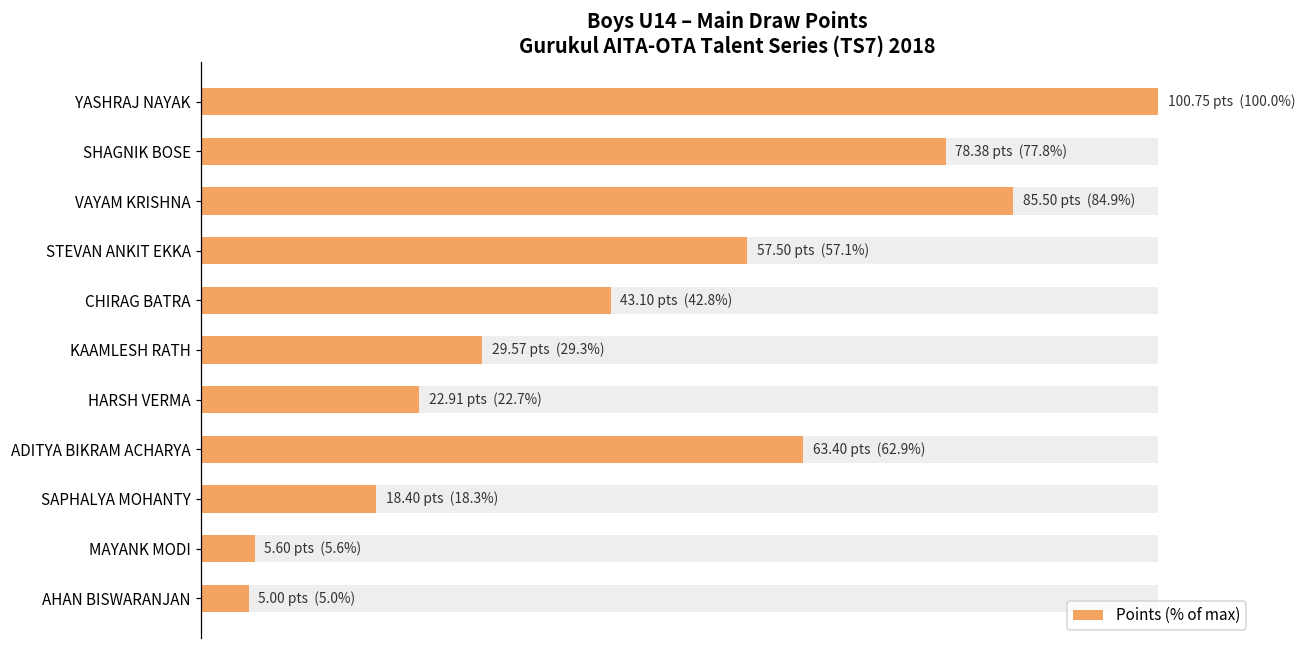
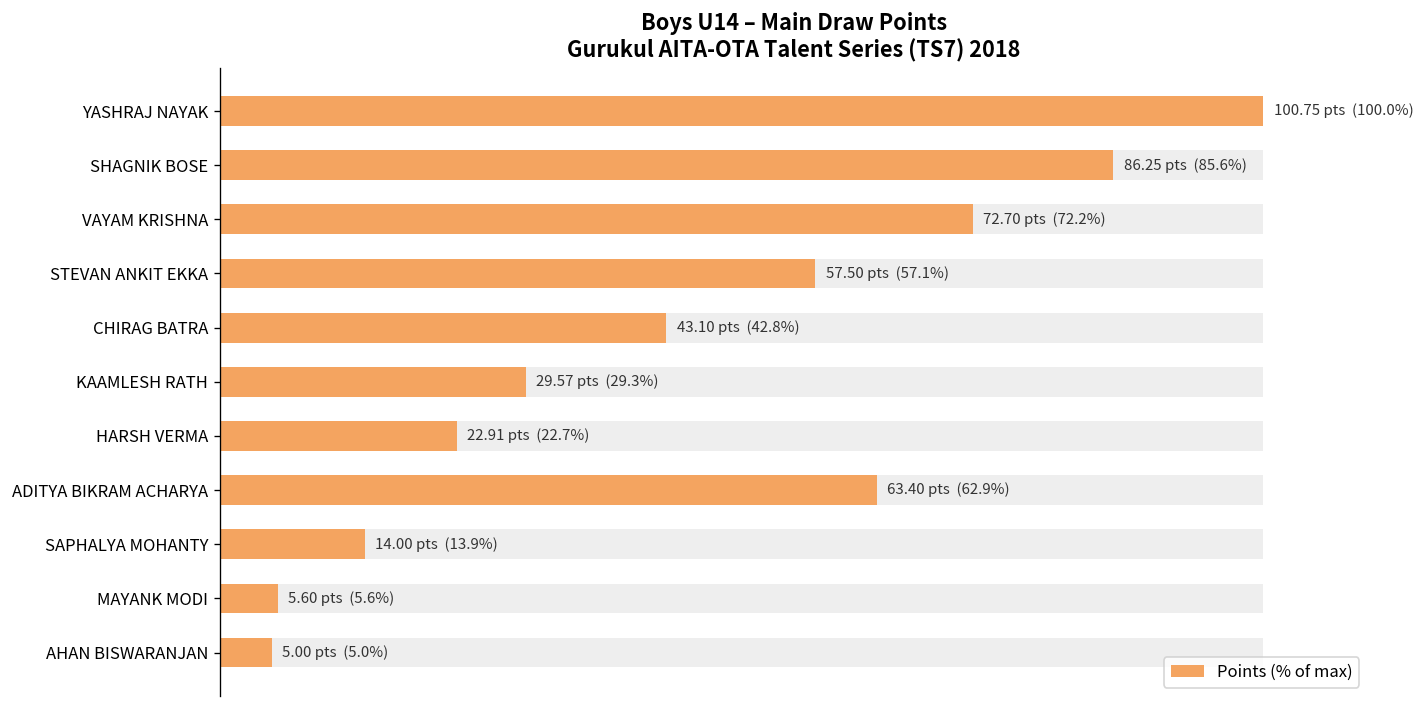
Points (% of max), SHAGNIK BOSE: 78.38 pts (77.8%) -> 86.25 pts (85.6%)
Points (% of max), VAYAM KRISHNA: 85.50 pts (84.9%) -> 72.70 pts (72.2%)
Points (% of max), SAPHALYA MOHANTY: 18.40 pts (18.3%) -> 14.00 pts (13.9%)
